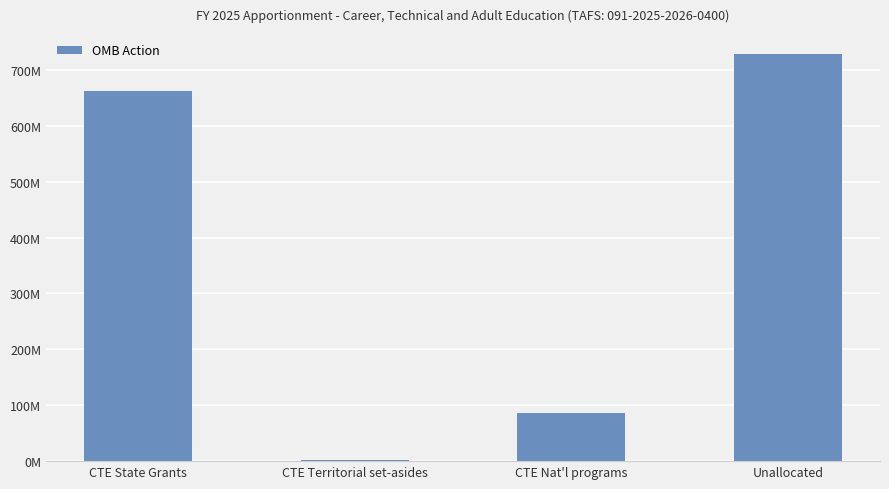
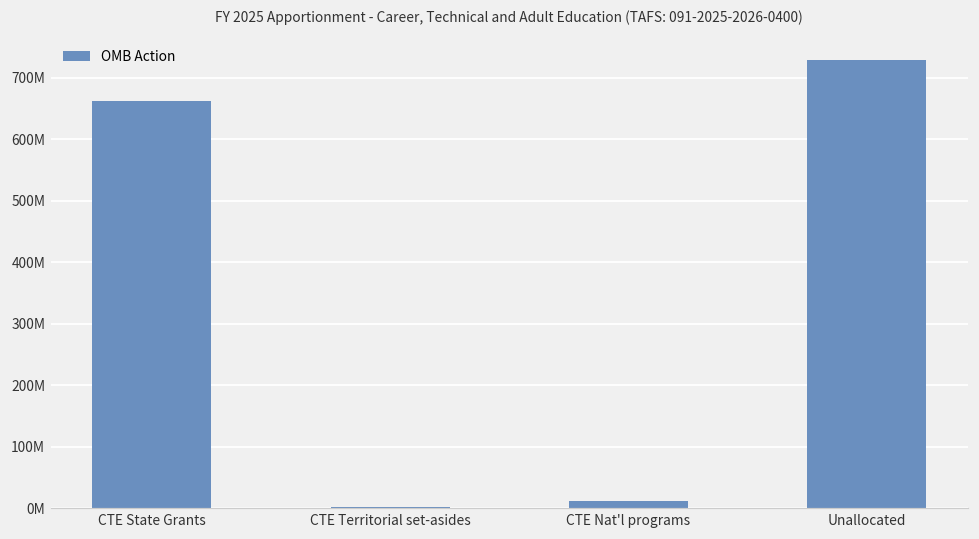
CTE Nat'l programs: 90000000 -> 10000000
